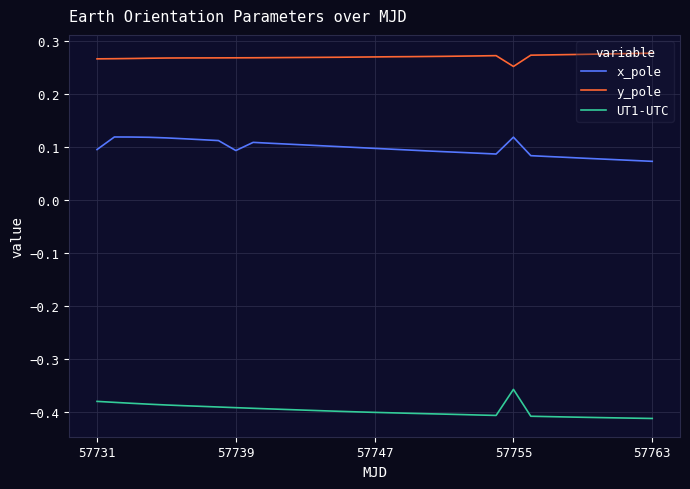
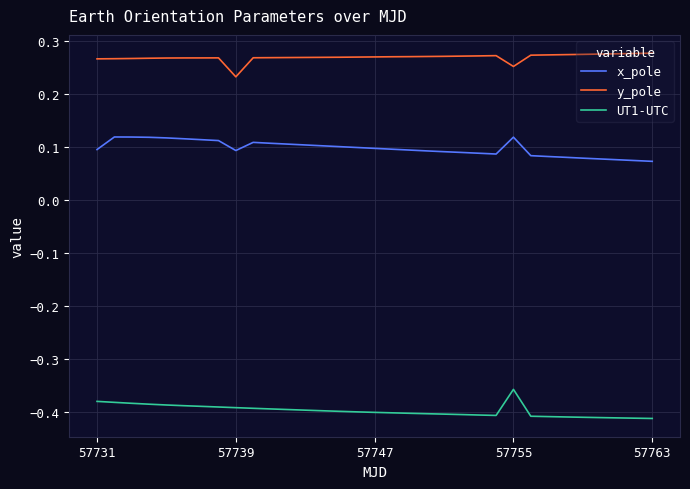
y_pole, 57739: 0.27 -> 0.23
